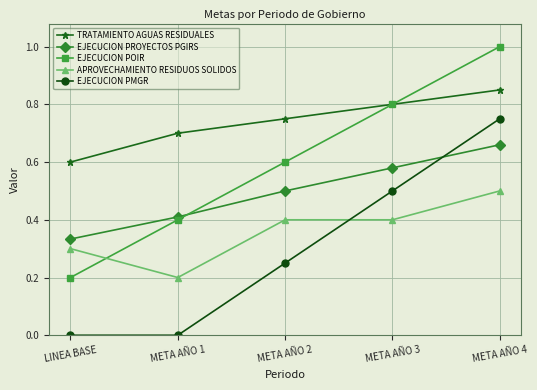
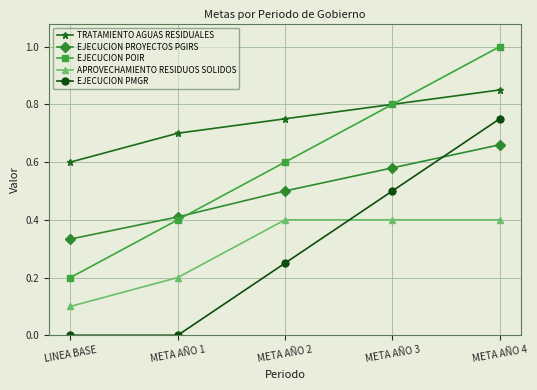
APROVECHAMIENTO RESIDUOS SOLIDOS, LINEA BASE: 0.3 -> 0.1
APROVECHAMIENTO RESIDUOS SOLIDOS, META AÑO 4: 0.5 -> 0.4
